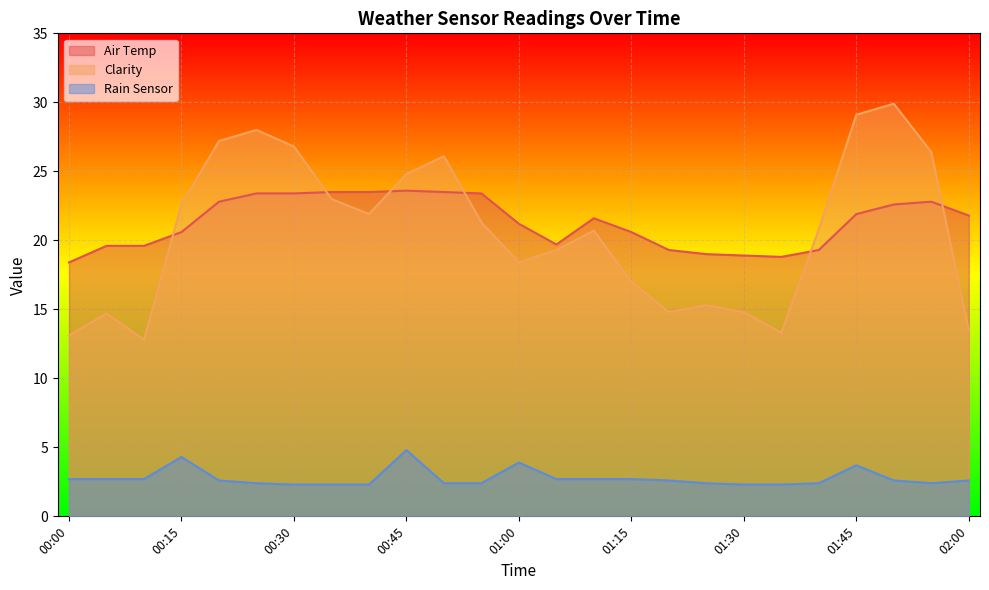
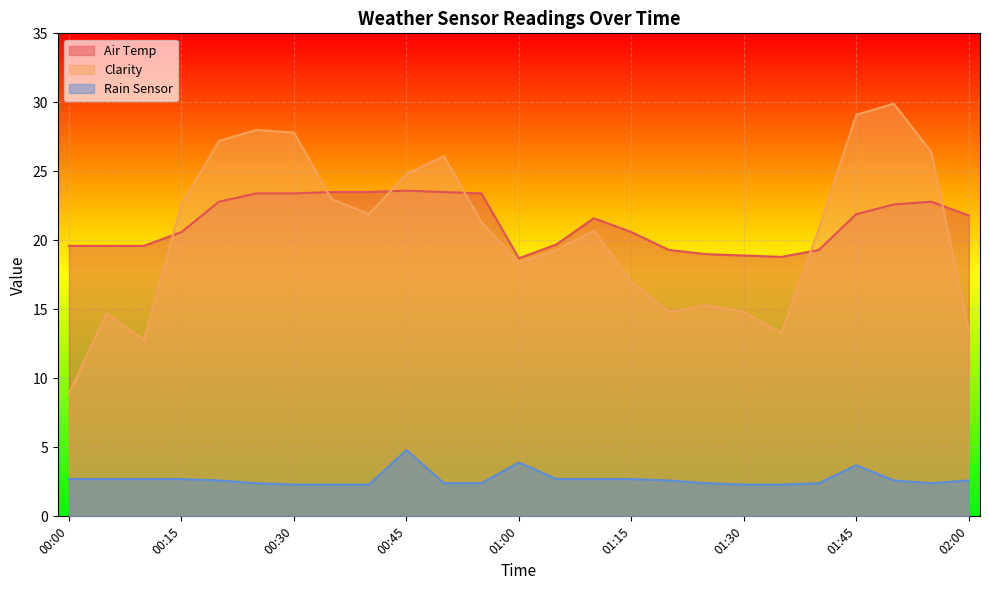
Air Temp, 00:00: 18.4 -> 19.6
Clarity, 00:00: 13.1 -> 8.9
Rain Sensor, 00:15: 4.3 -> 2.7
Clarity, 00:30: 26.8 -> 27.8
Air Temp, 01:00: 21.2 -> 18.7
